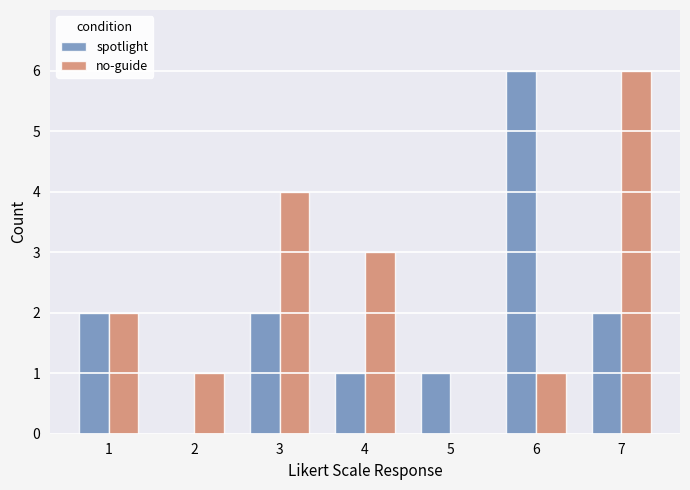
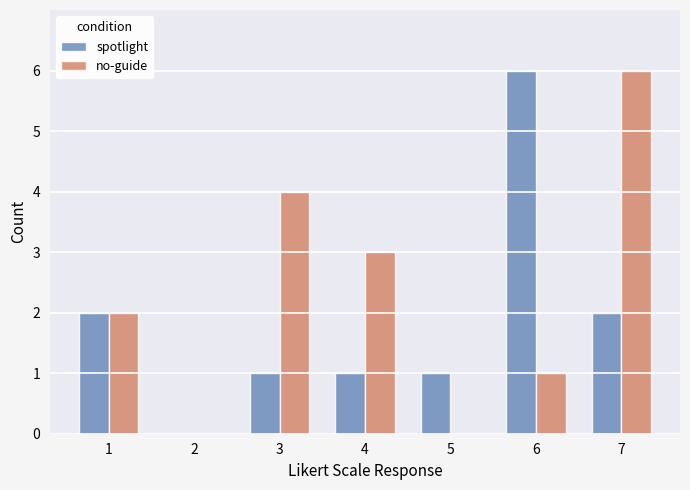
no-guide, 2: 1 -> 0
spotlight, 3: 2 -> 1
